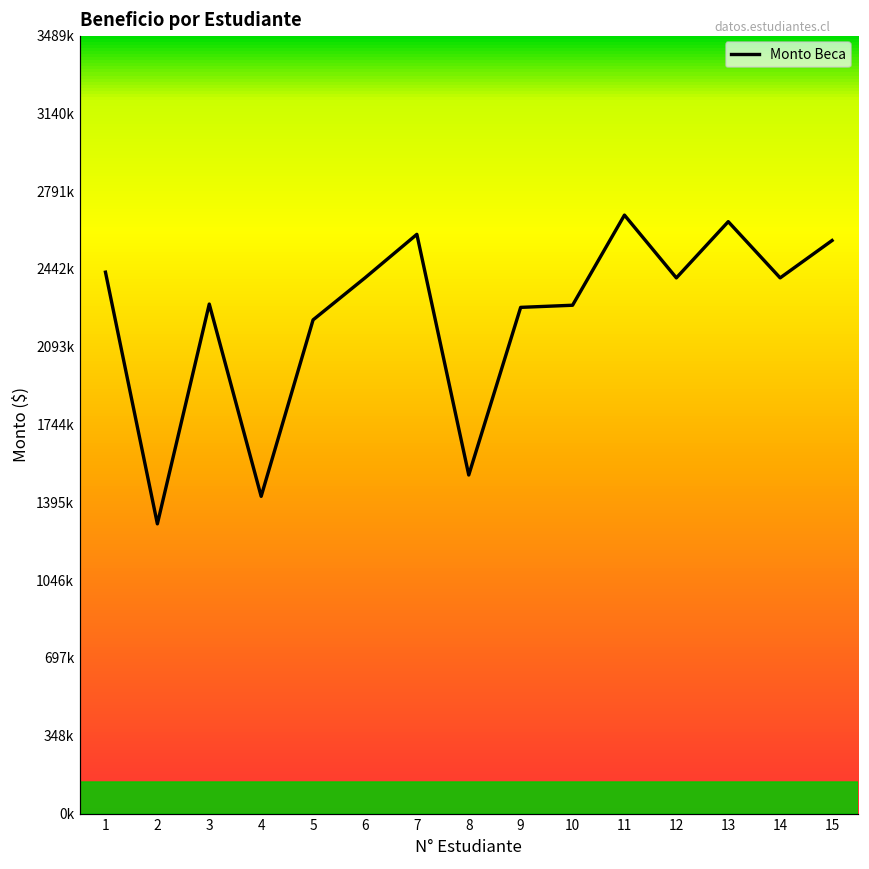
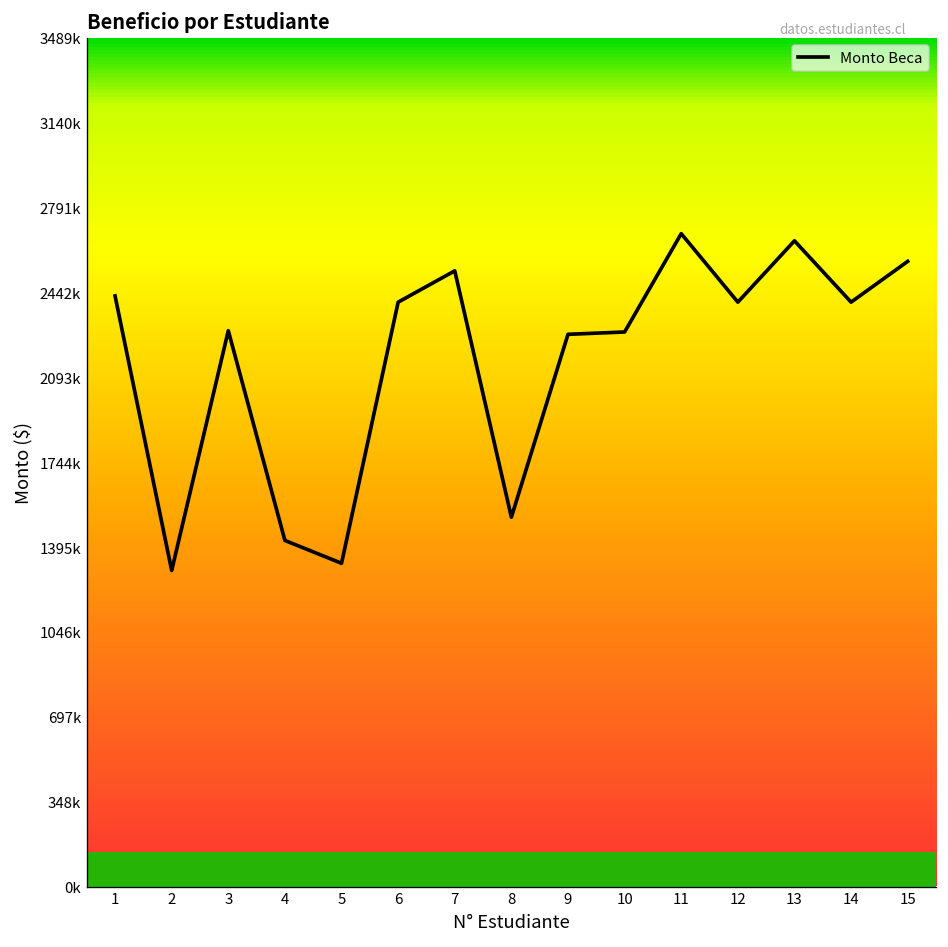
5: 2210000 -> 1330000
7: 2600000 -> 2530000
